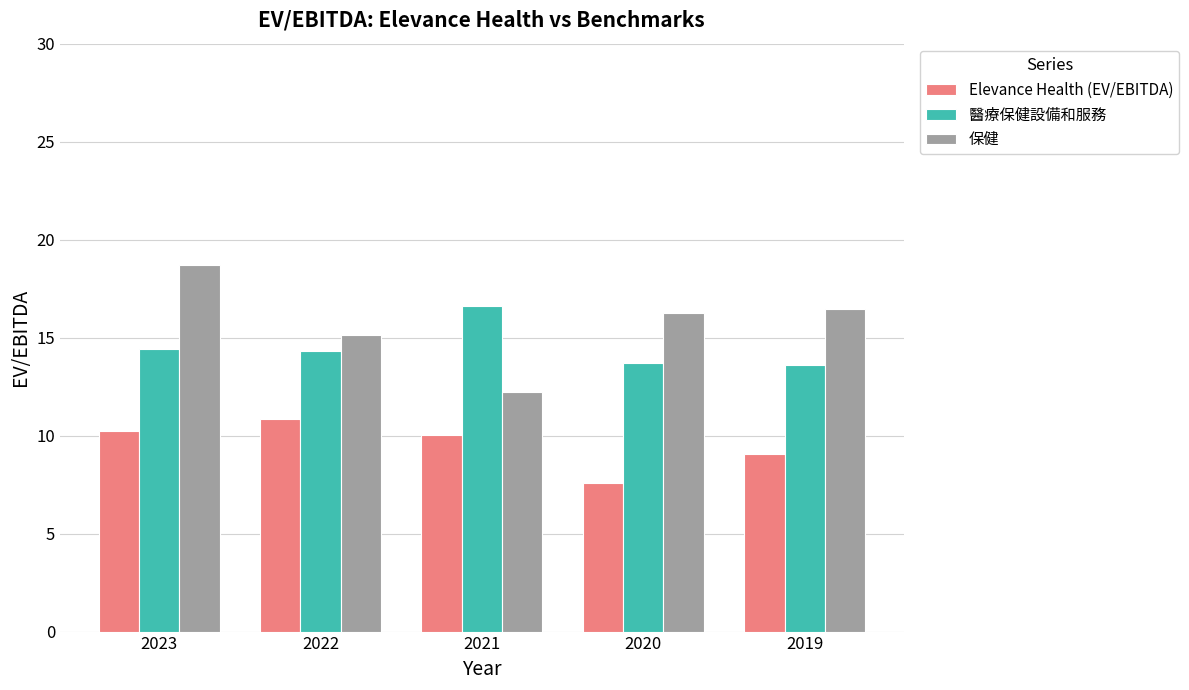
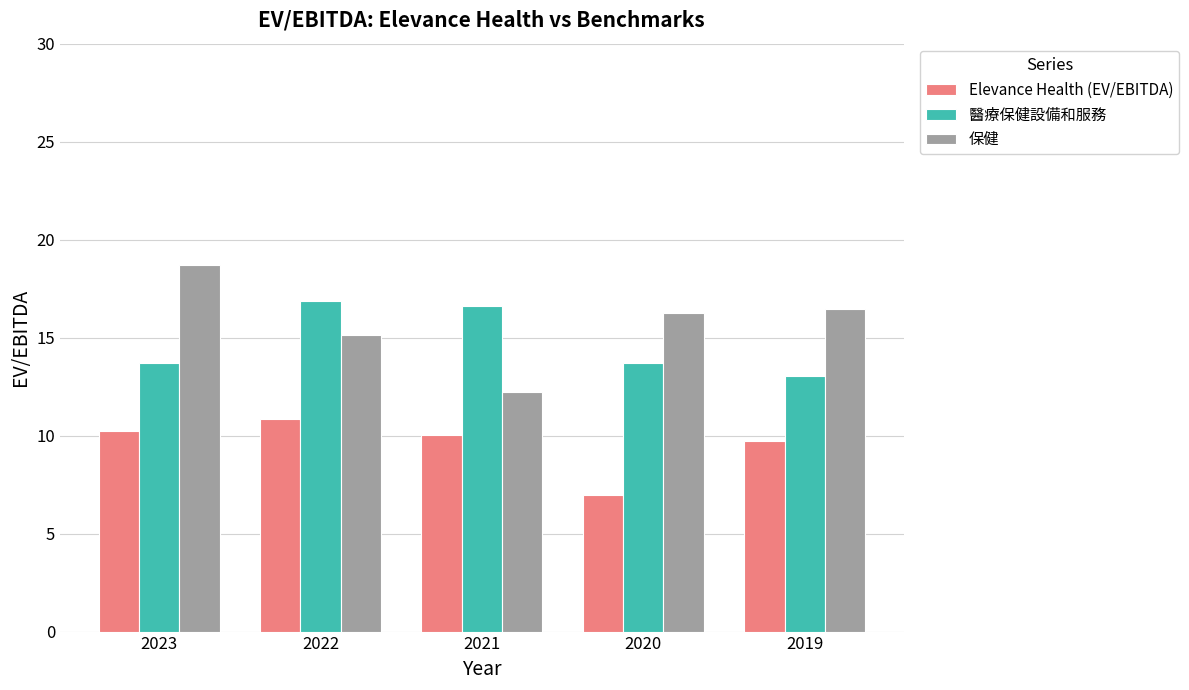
醫療保健設備和服務, 2023: 14.4 -> 13.7
醫療保健設備和服務, 2022: 14.3 -> 16.9
Elevance Health (EV/EBITDA), 2020: 7.6 -> 7.0
Elevance Health (EV/EBITDA), 2019: 9.1 -> 9.8
醫療保健設備和服務, 2019: 13.6 -> 13.0
